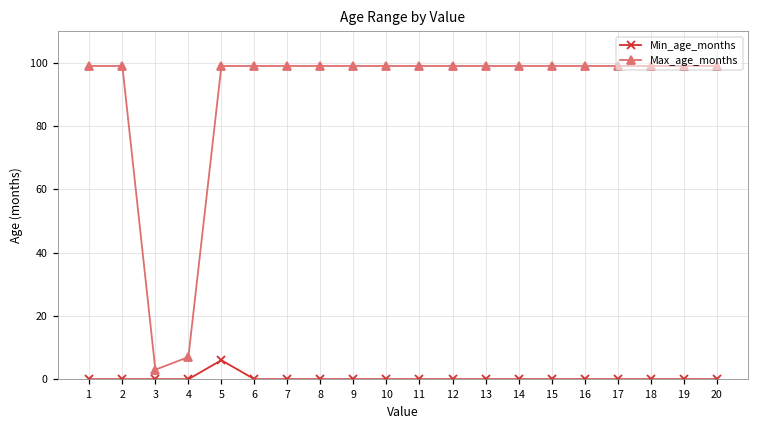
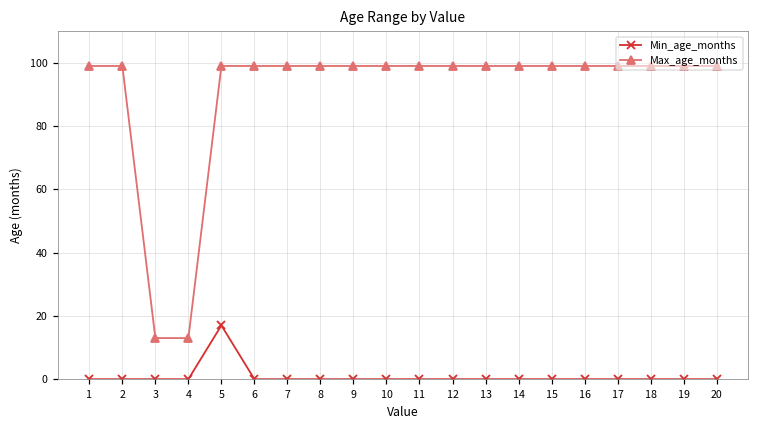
Max_age_months, 3: 3 -> 13
Max_age_months, 4: 7 -> 13
Min_age_months, 5: 6 -> 17
